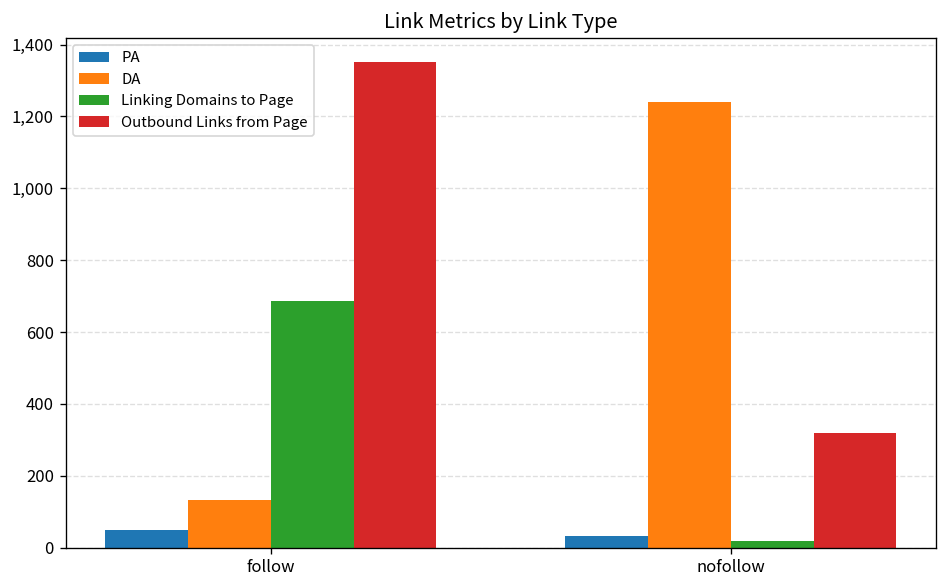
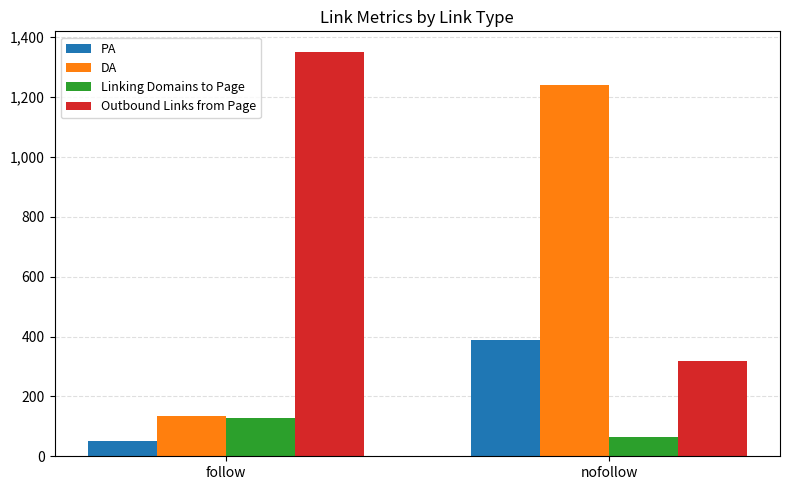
Linking Domains to Page, follow: 690 -> 130
PA, nofollow: 30 -> 390
Linking Domains to Page, nofollow: 20 -> 60
